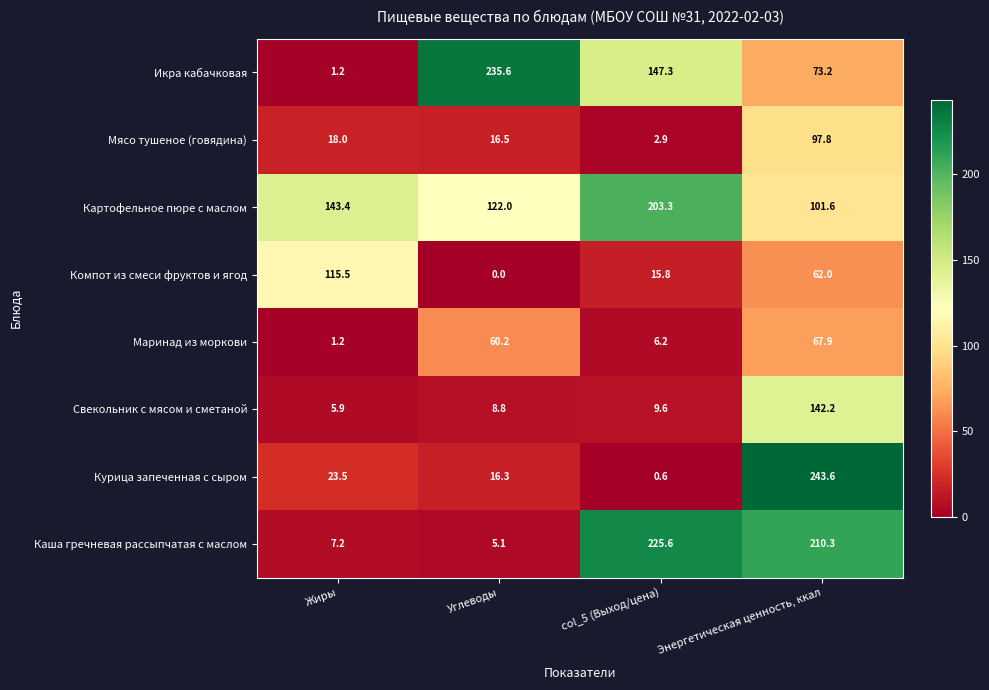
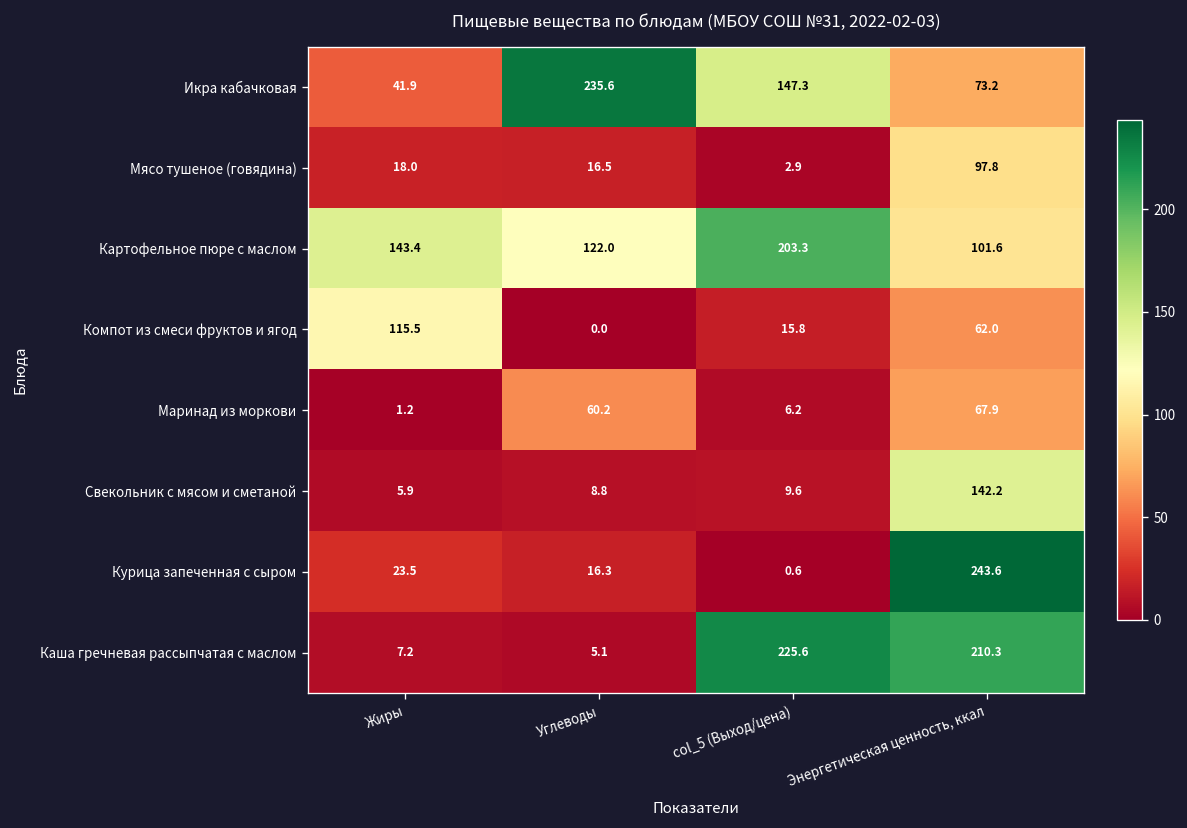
Икра кабачковая, Жиры: 1.2 -> 41.9
